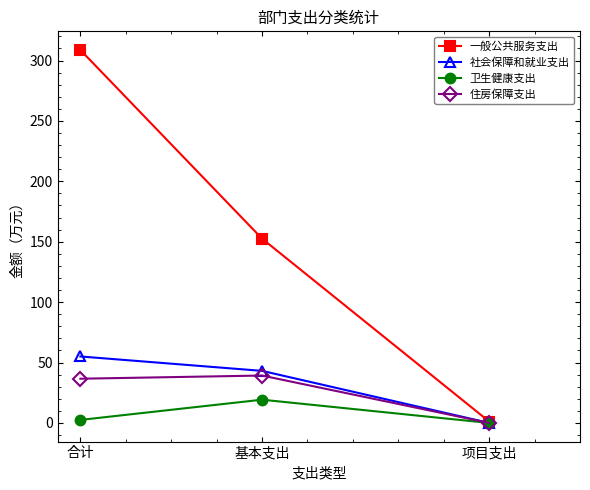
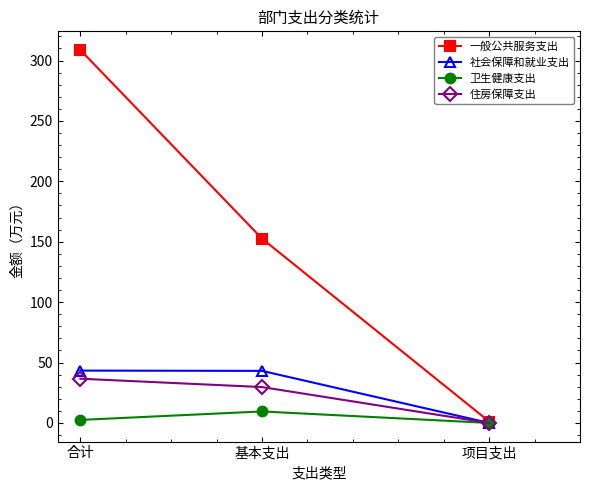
社会保障和就业支出, 合计: 55 -> 43
卫生健康支出, 基本支出: 19 -> 10
住房保障支出, 基本支出: 39 -> 30
